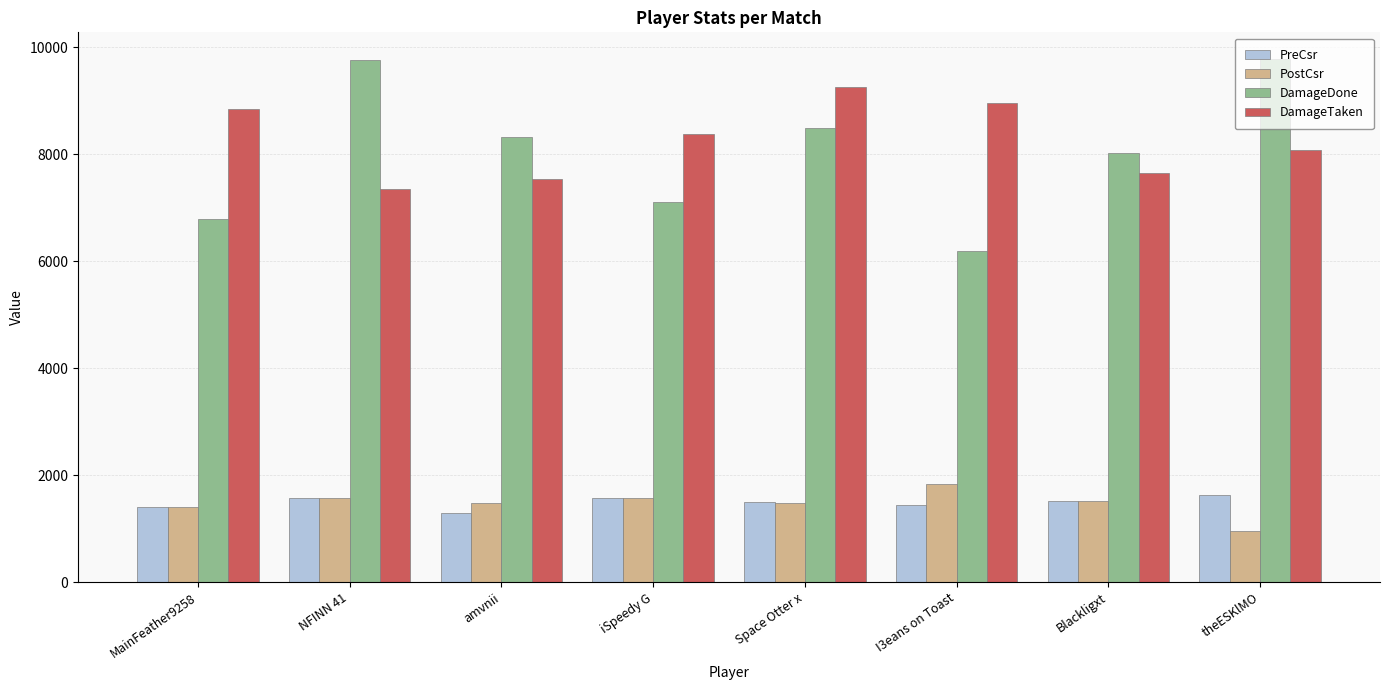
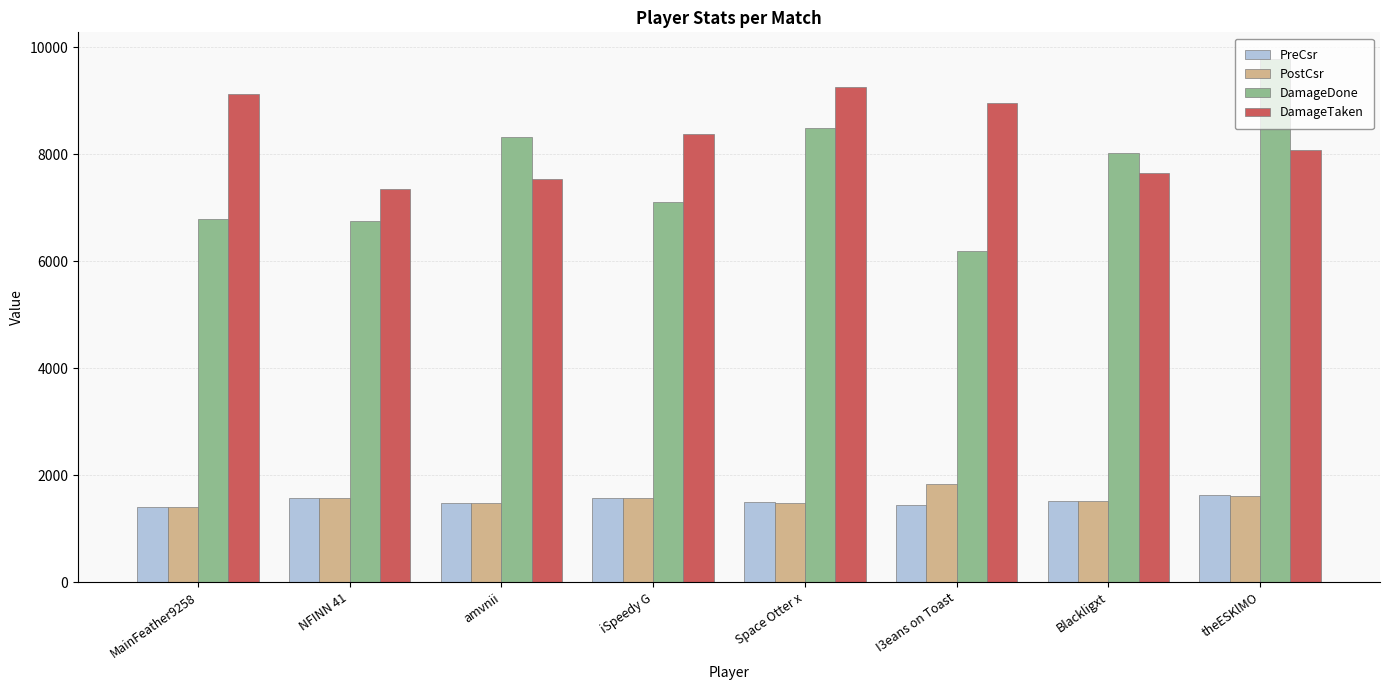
DamageTaken, MainFeather9258: 8800 -> 9100
DamageDone, NFINN 41: 9800 -> 6800
PreCsr, amvnii: 1300 -> 1500
PostCsr, theESKlMO: 1000 -> 1600
